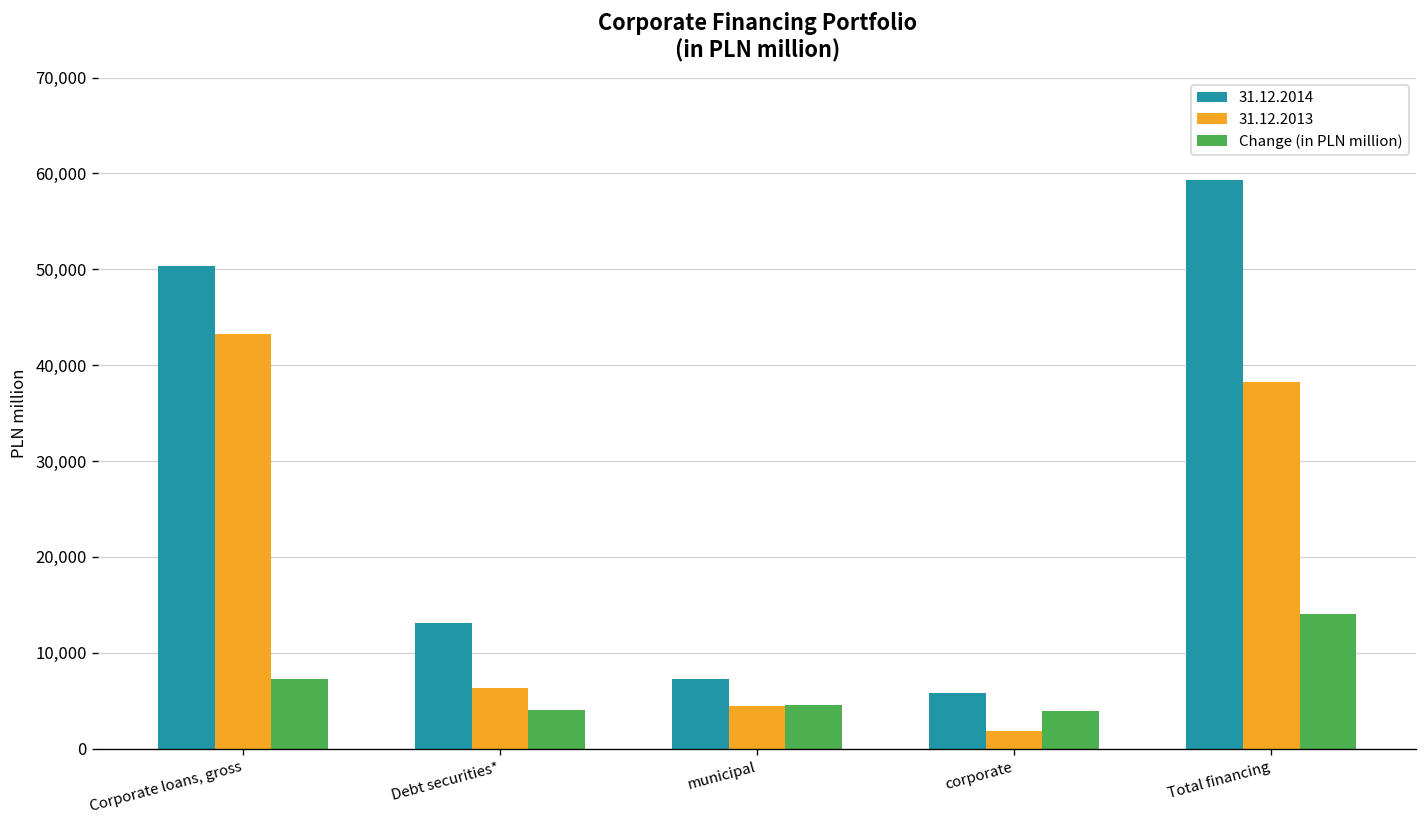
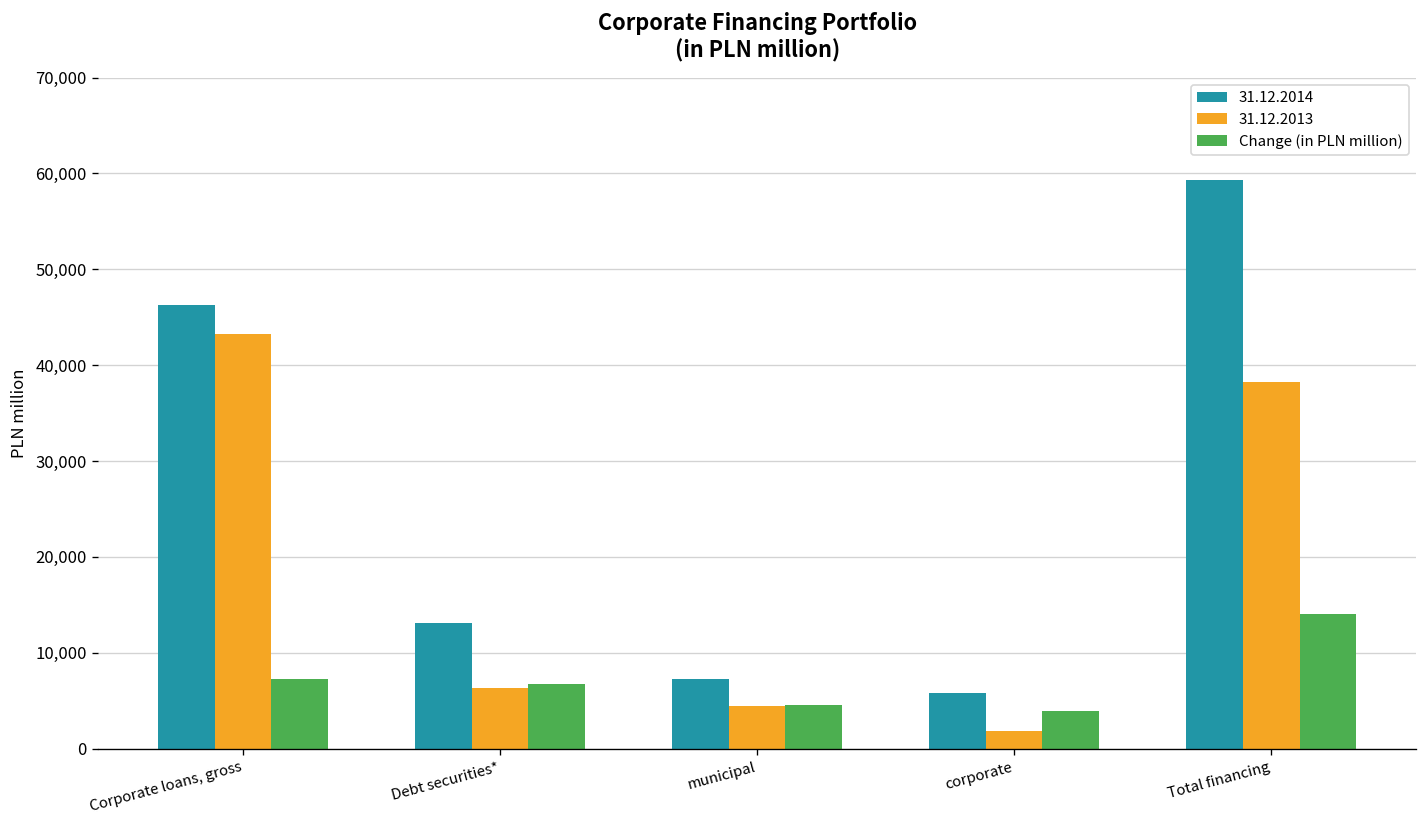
31.12.2014, Corporate loans, gross: 50,000 -> 46,000
Change (in PLN million), Debt securities*: 4,000 -> 7,000
